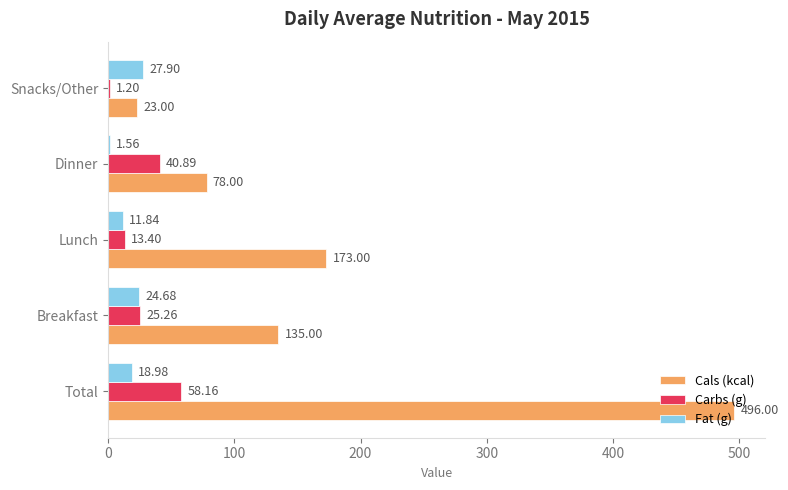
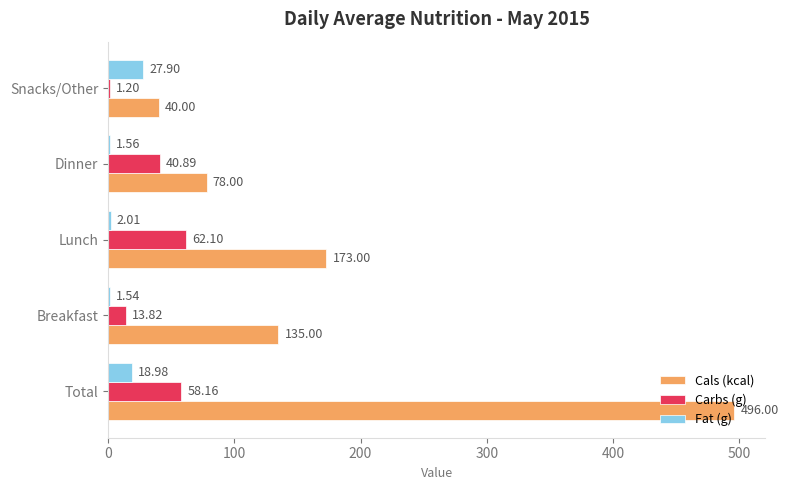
Cals (kcal), Snacks/Other: 23.00 -> 40.00
Fat (g), Lunch: 11.84 -> 2.01
Carbs (g), Lunch: 13.40 -> 62.10
Fat (g), Breakfast: 24.68 -> 1.54
Carbs (g), Breakfast: 25.26 -> 13.82
